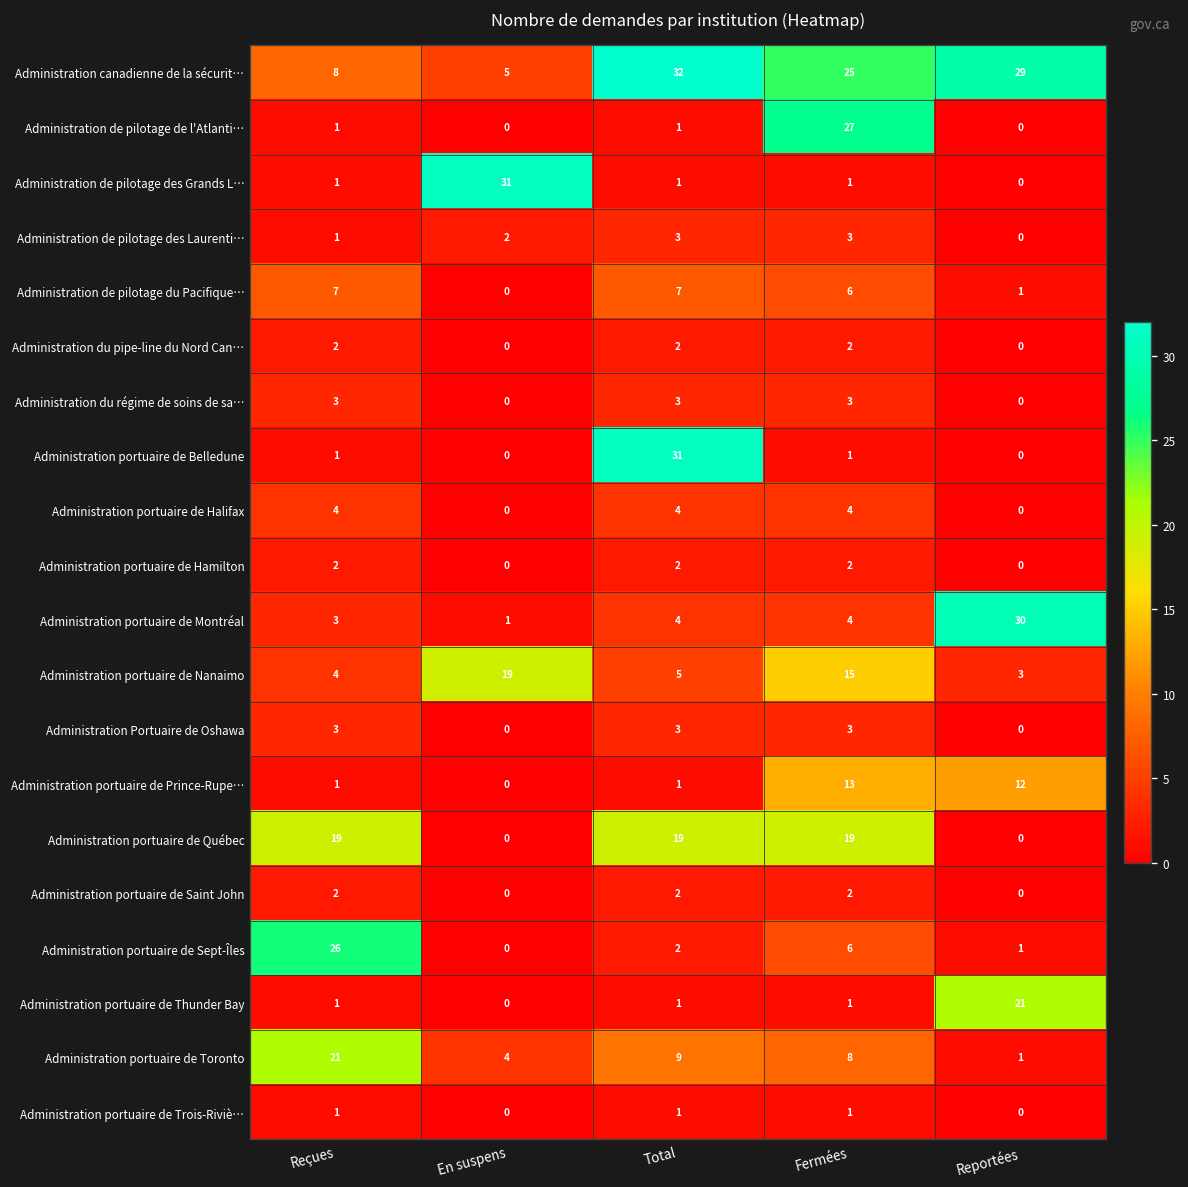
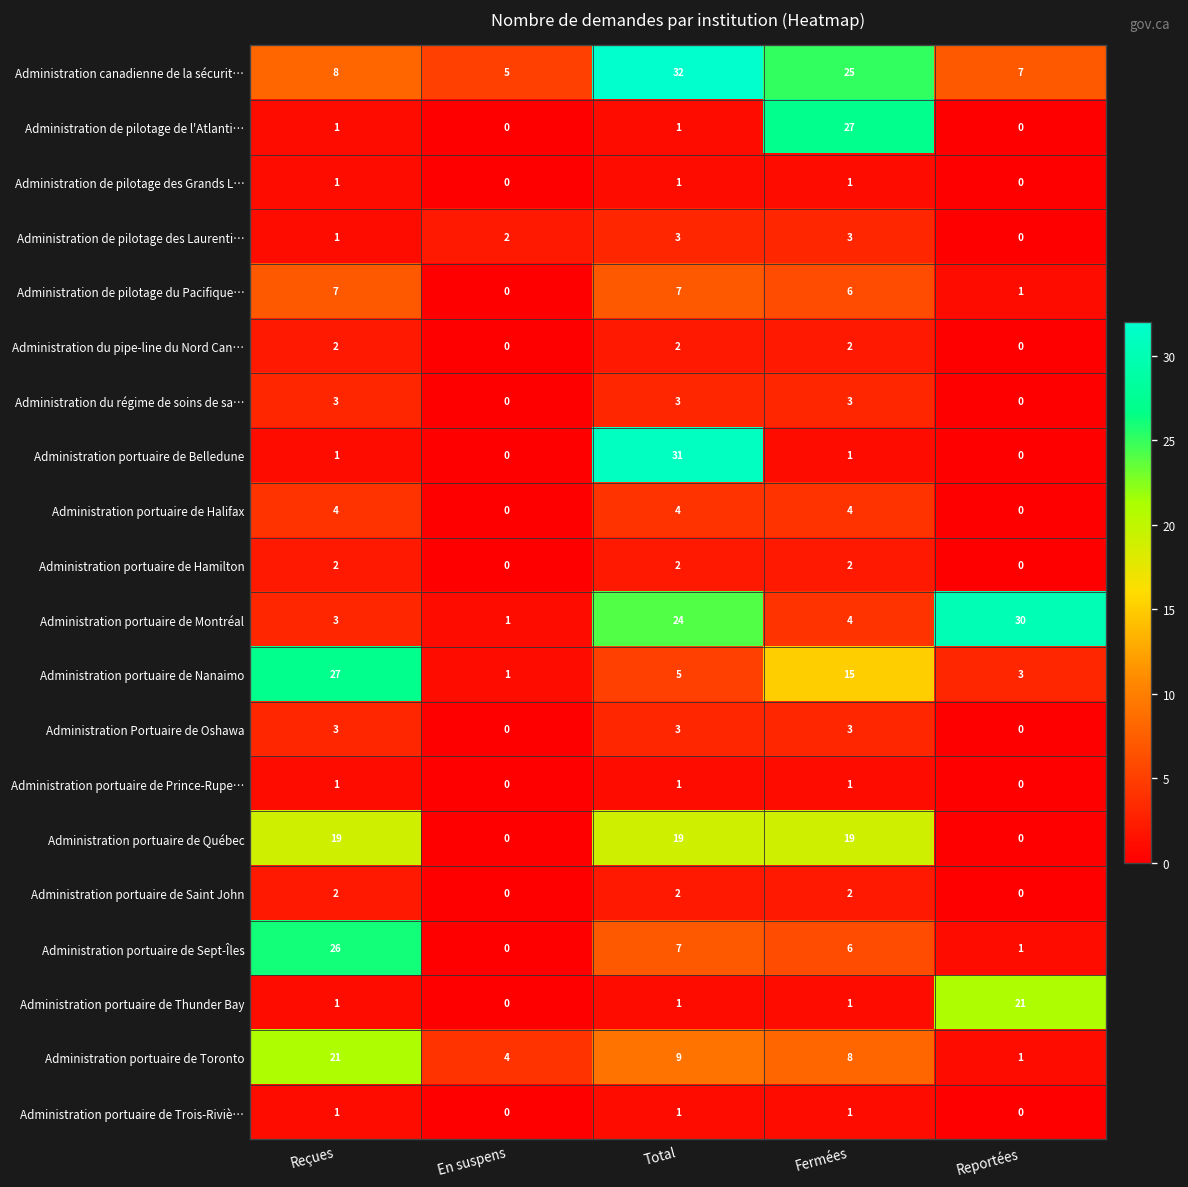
Administration canadienne de la sécurit…, Reportées: 29 -> 7
Administration de pilotage des Grands L…, En suspens: 31 -> 0
Administration portuaire de Montréal, Total: 4 -> 24
Administration portuaire de Nanaimo, Reçues: 4 -> 27
Administration portuaire de Nanaimo, En suspens: 19 -> 1
Administration portuaire de Prince-Rupe…, Fermées: 13 -> 1
Administration portuaire de Prince-Rupe…, Reportées: 12 -> 0
Administration portuaire de Sept-Îles, Total: 2 -> 7
